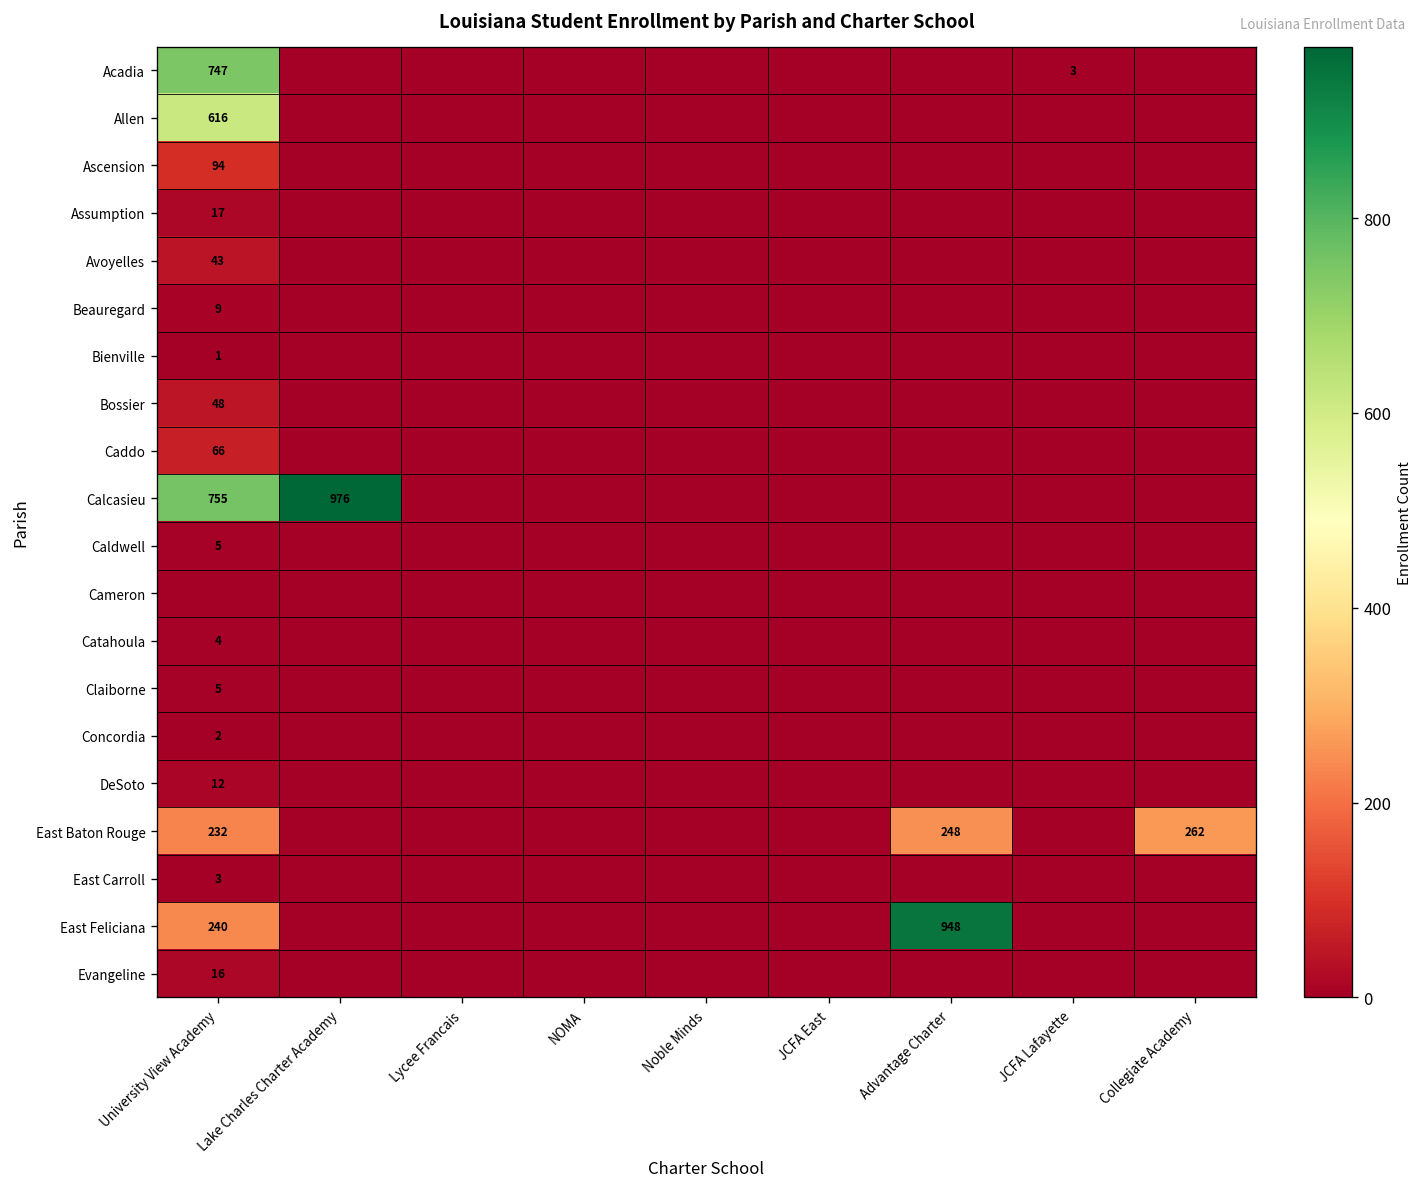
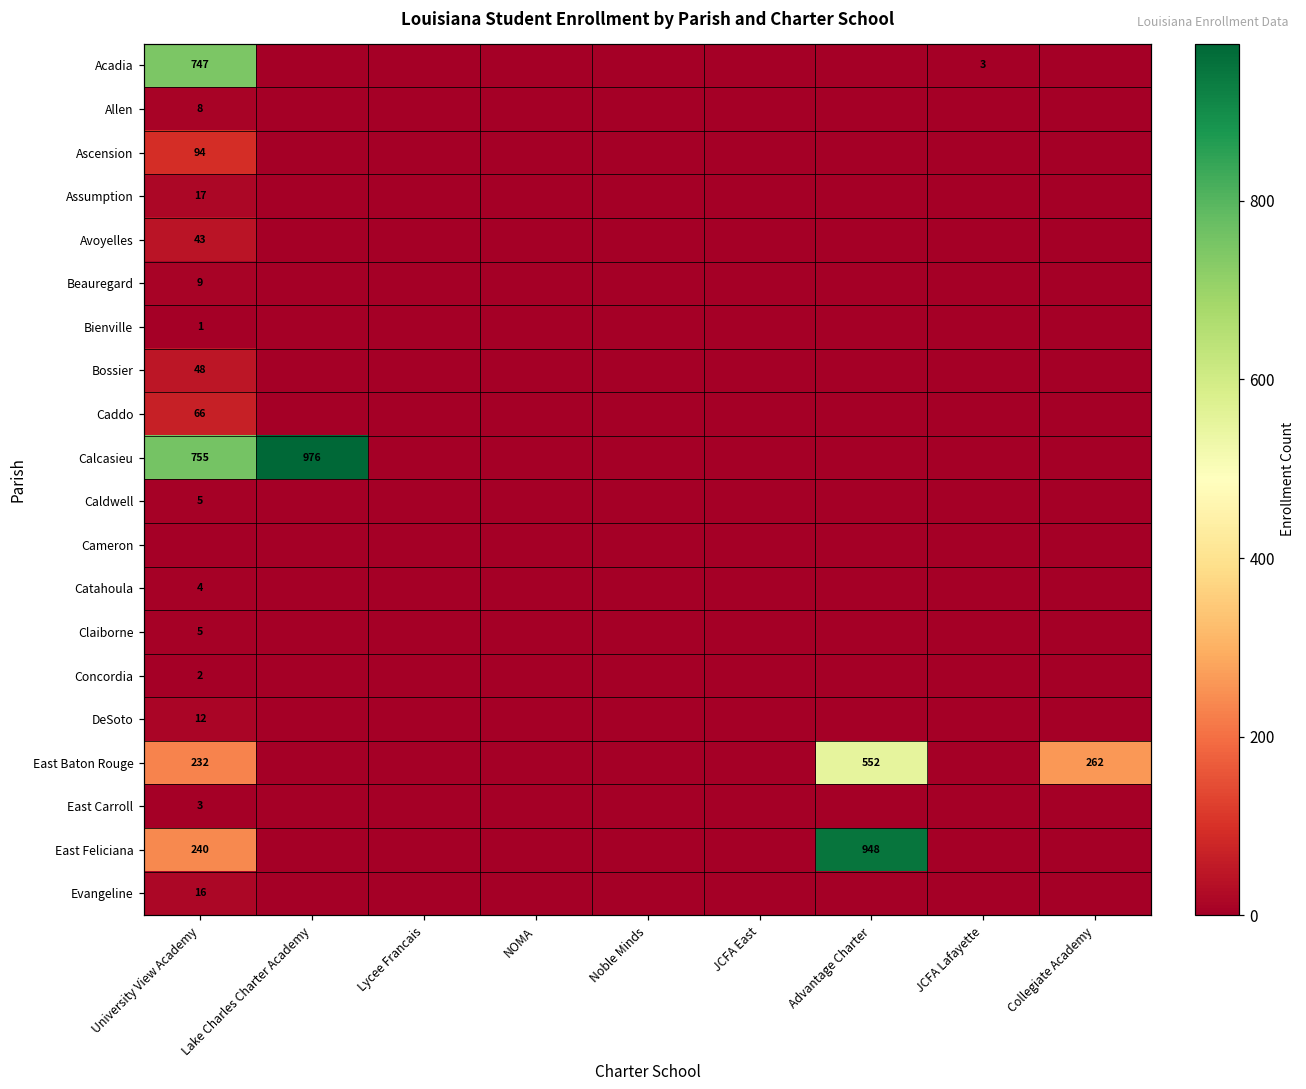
Allen, University View Academy: 616 -> 8
East Baton Rouge, Advantage Charter: 248 -> 552
